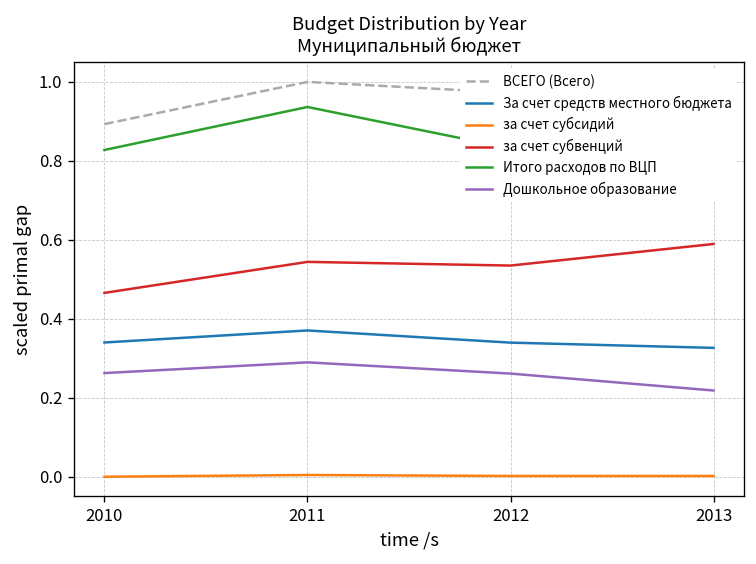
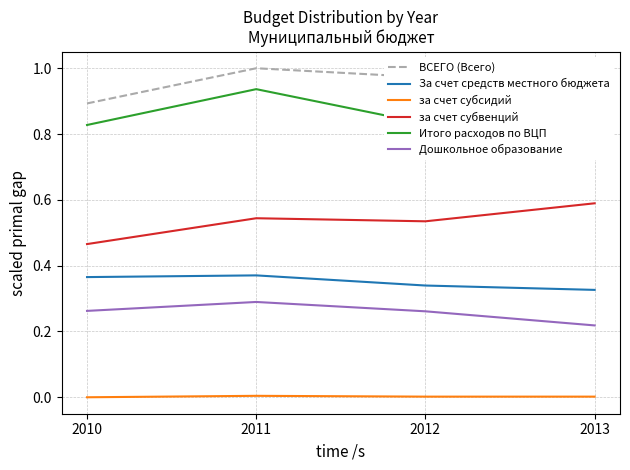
За счет средств местного бюджета, 2010: 0.34 -> 0.37
